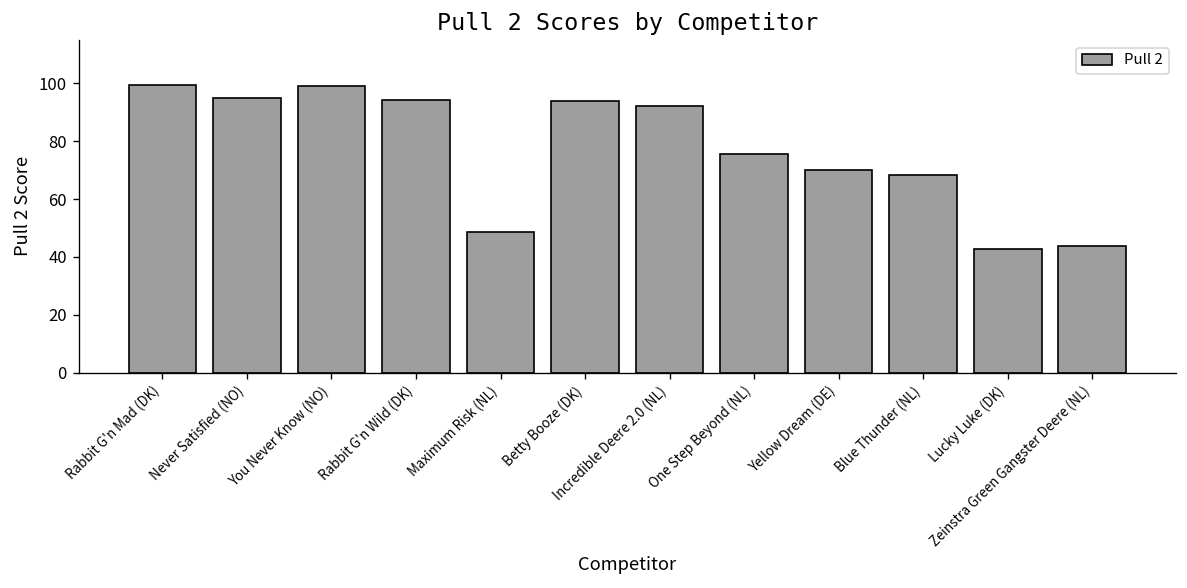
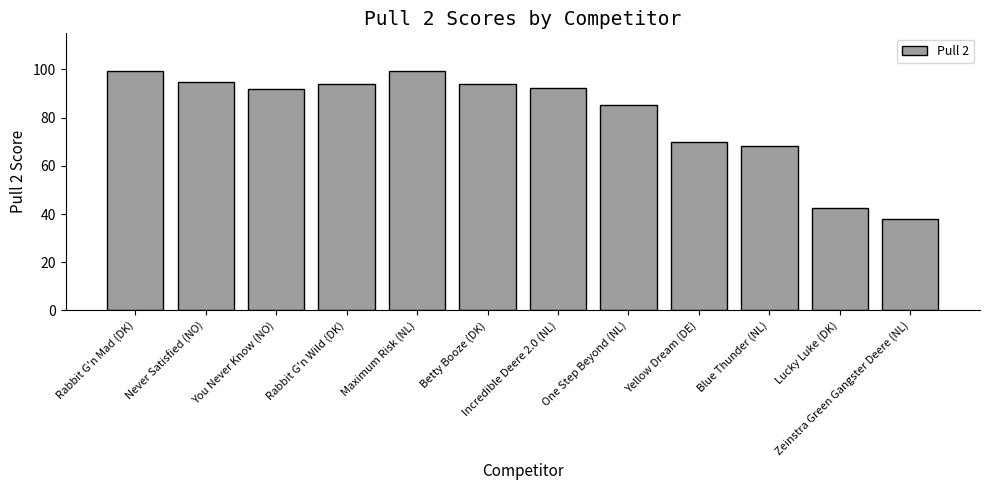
You Never Know (NO): 99 -> 92
Maximum Risk (NL): 49 -> 99
One Step Beyond (NL): 76 -> 85
Zeinstra Green Gangster Deere (NL): 44 -> 38
